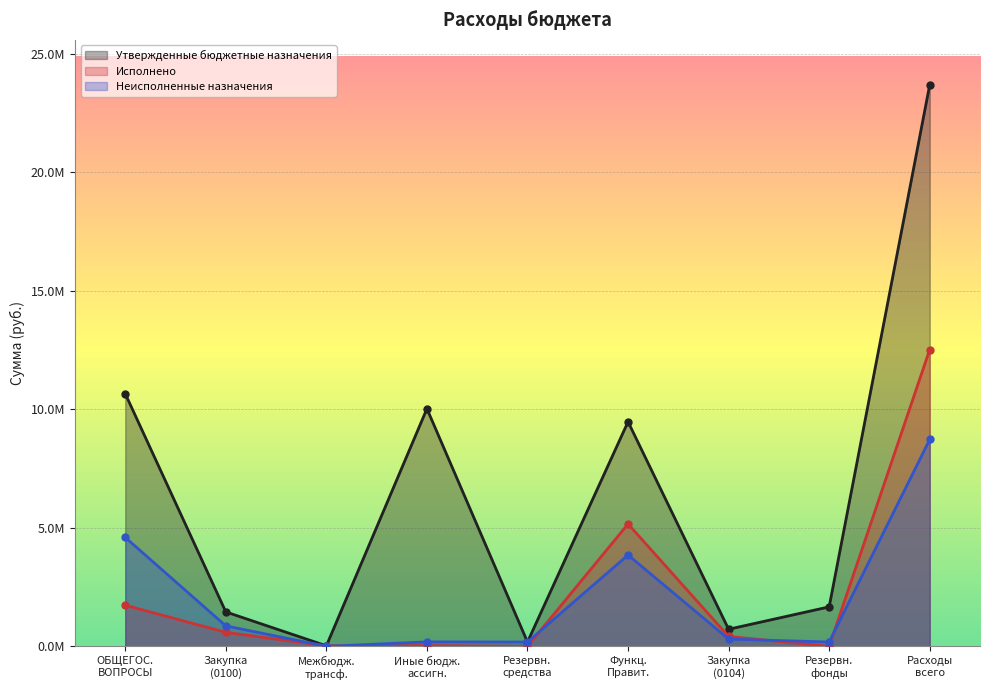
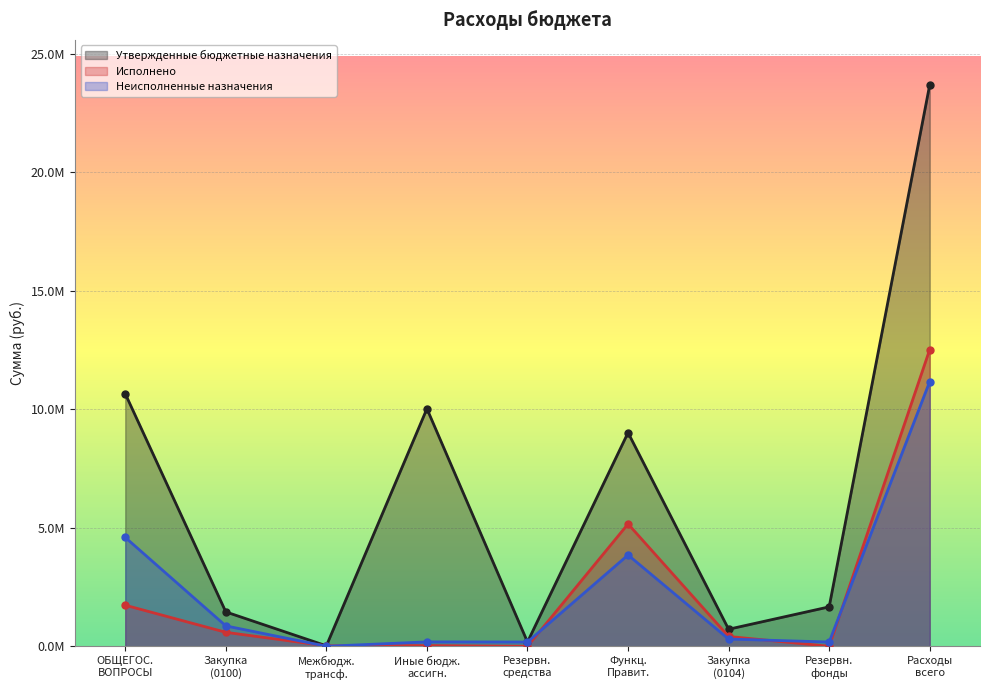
Утвержденные бюджетные назначения, Функц. Правит.: 9.5М -> 9.0М
Неисполненные назначения, Расходы всего: 8.7М -> 11.2М
